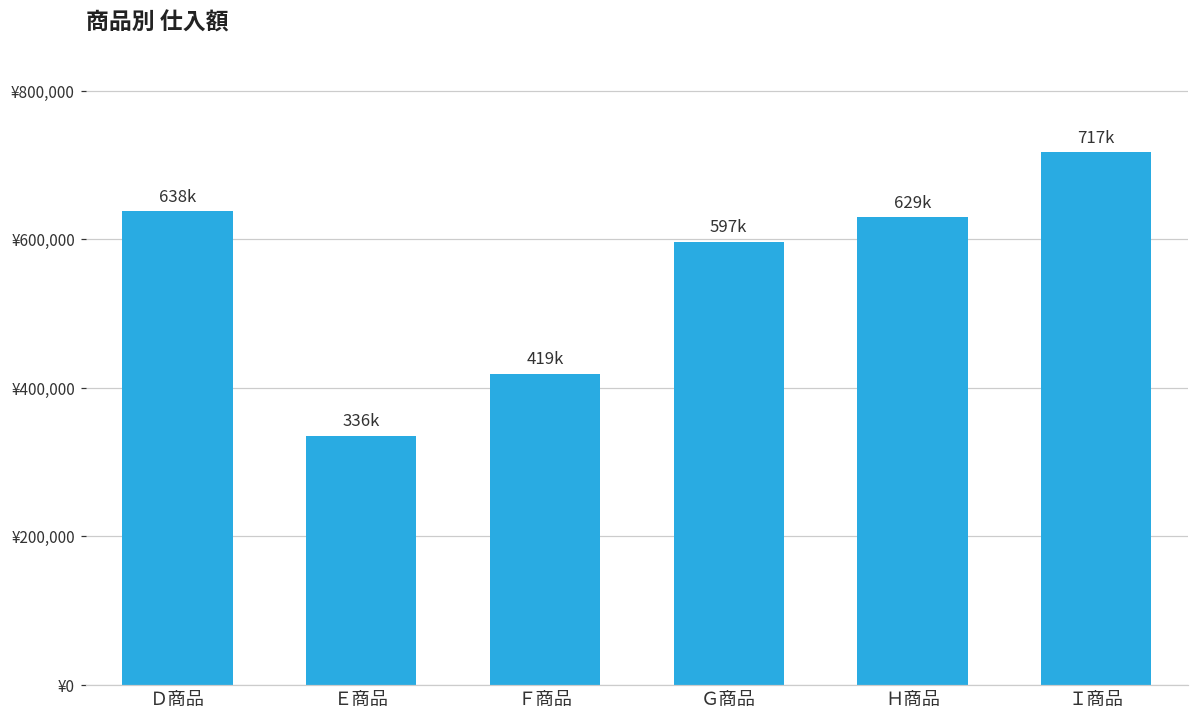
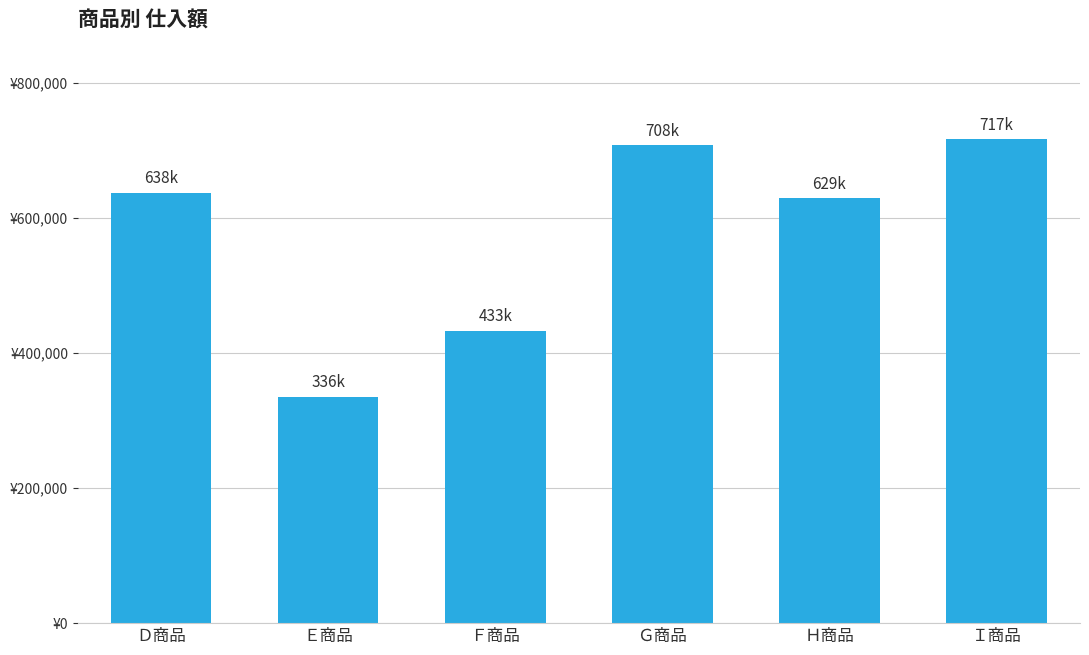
Ｆ商品: 419k -> 433k
Ｇ商品: 597k -> 708k
